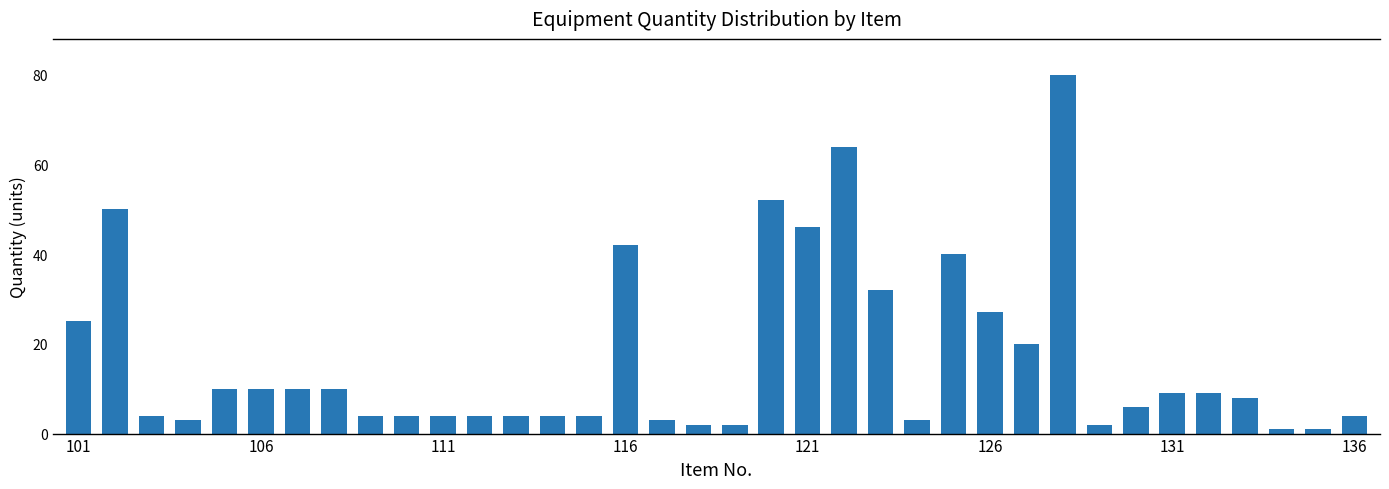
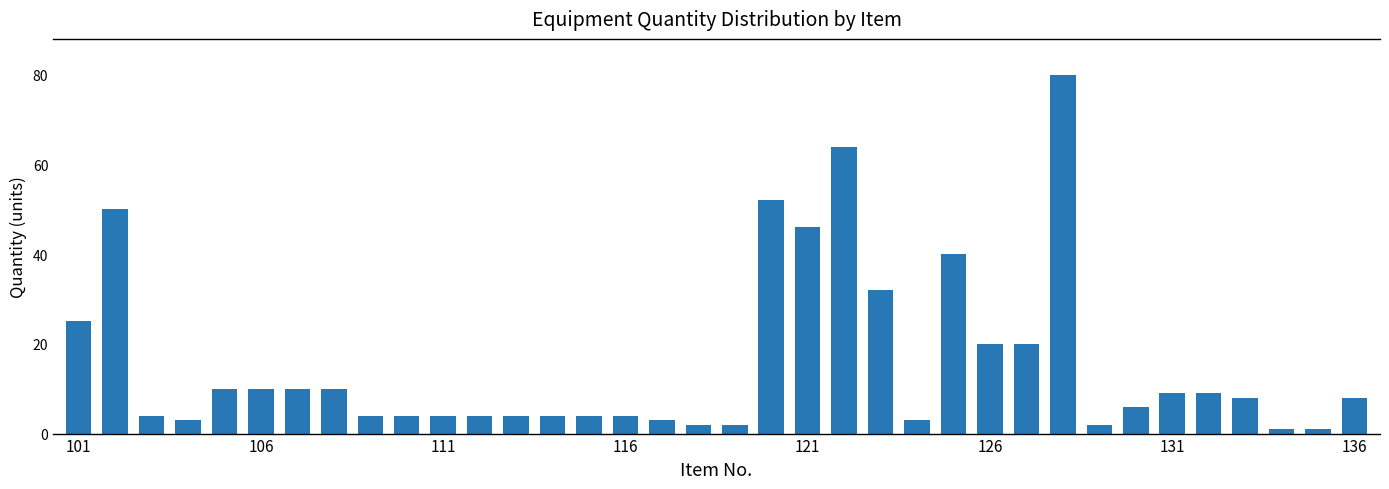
116: 42 -> 4
126: 27 -> 20
136: 4 -> 8
